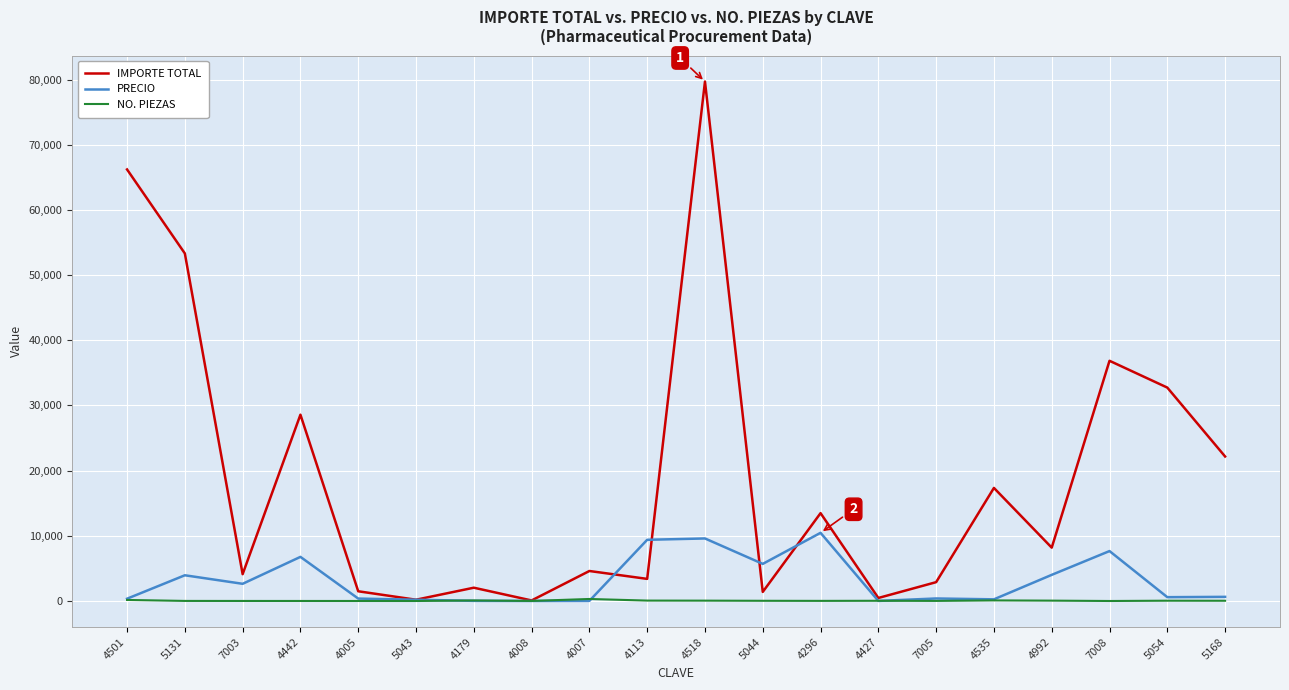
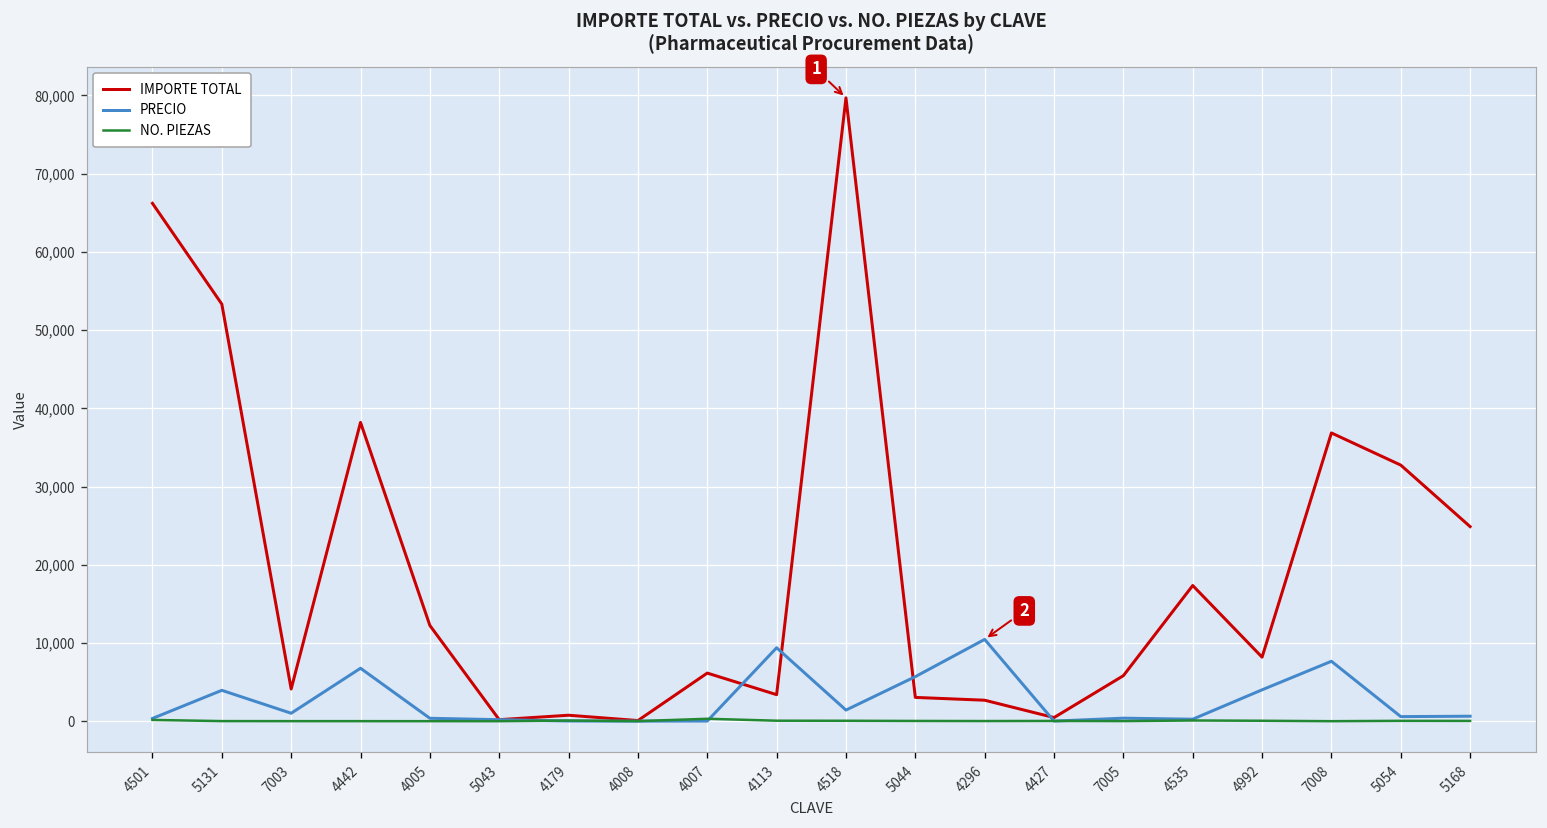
PRECIO, 7003: 3,000 -> 1,000
IMPORTE TOTAL, 4442: 29,000 -> 38,000
IMPORTE TOTAL, 4005: 1,000 -> 12,000
IMPORTE TOTAL, 4179: 2,000 -> 1,000
IMPORTE TOTAL, 4007: 5,000 -> 6,000
PRECIO, 4518: 10,000 -> 1,000
IMPORTE TOTAL, 5044: 1,000 -> 3,000
IMPORTE TOTAL, 4296: 13,000 -> 3,000
IMPORTE TOTAL, 7005: 3,000 -> 6,000
IMPORTE TOTAL, 5168: 22,000 -> 25,000
